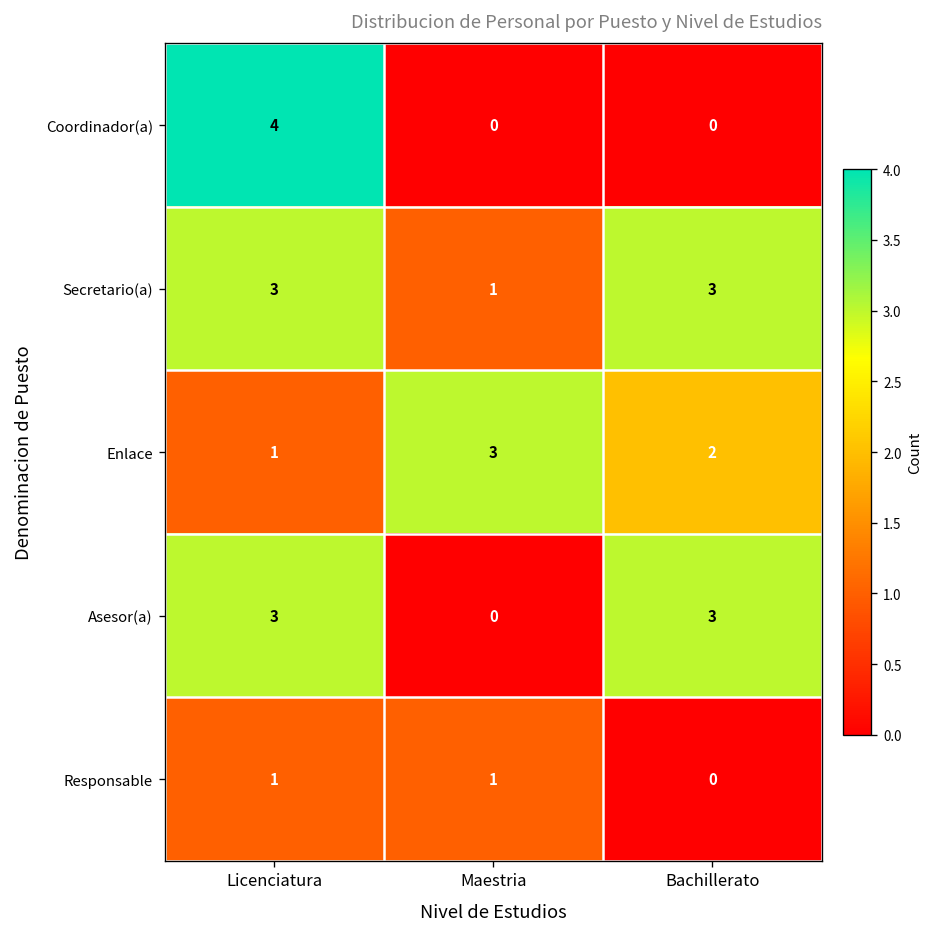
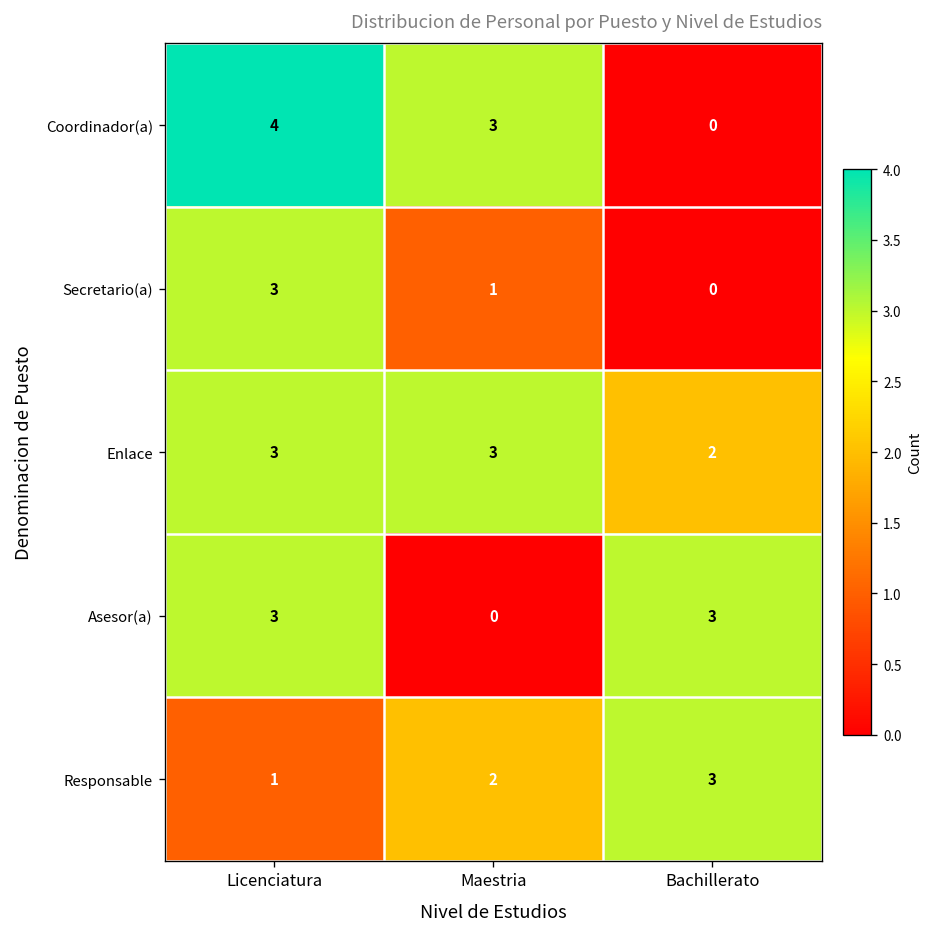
Coordinador(a), Maestria: 0 -> 3
Secretario(a), Bachillerato: 3 -> 0
Enlace, Licenciatura: 1 -> 3
Responsable, Maestria: 1 -> 2
Responsable, Bachillerato: 0 -> 3
